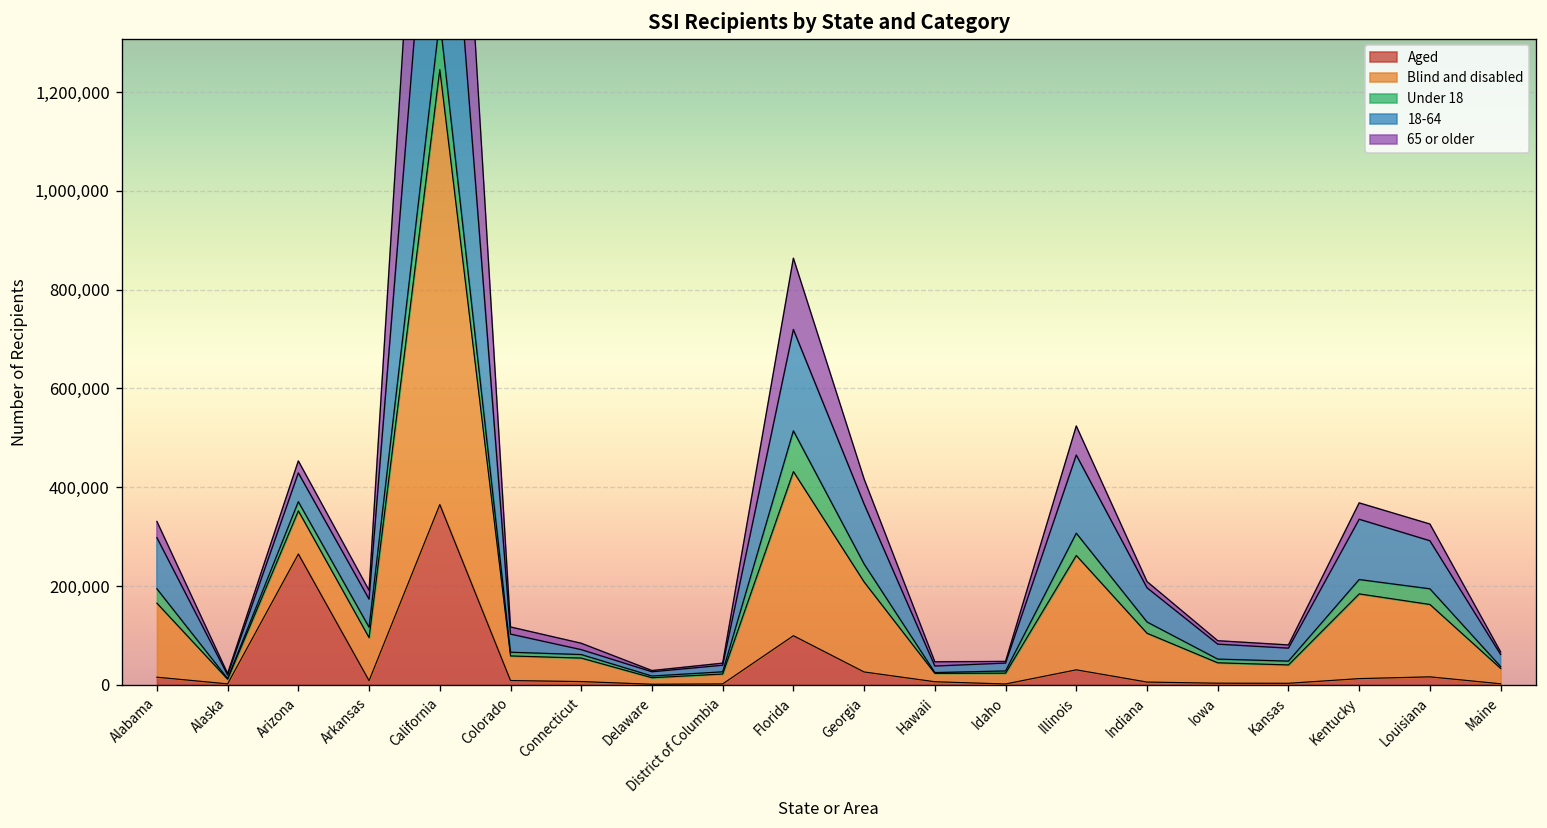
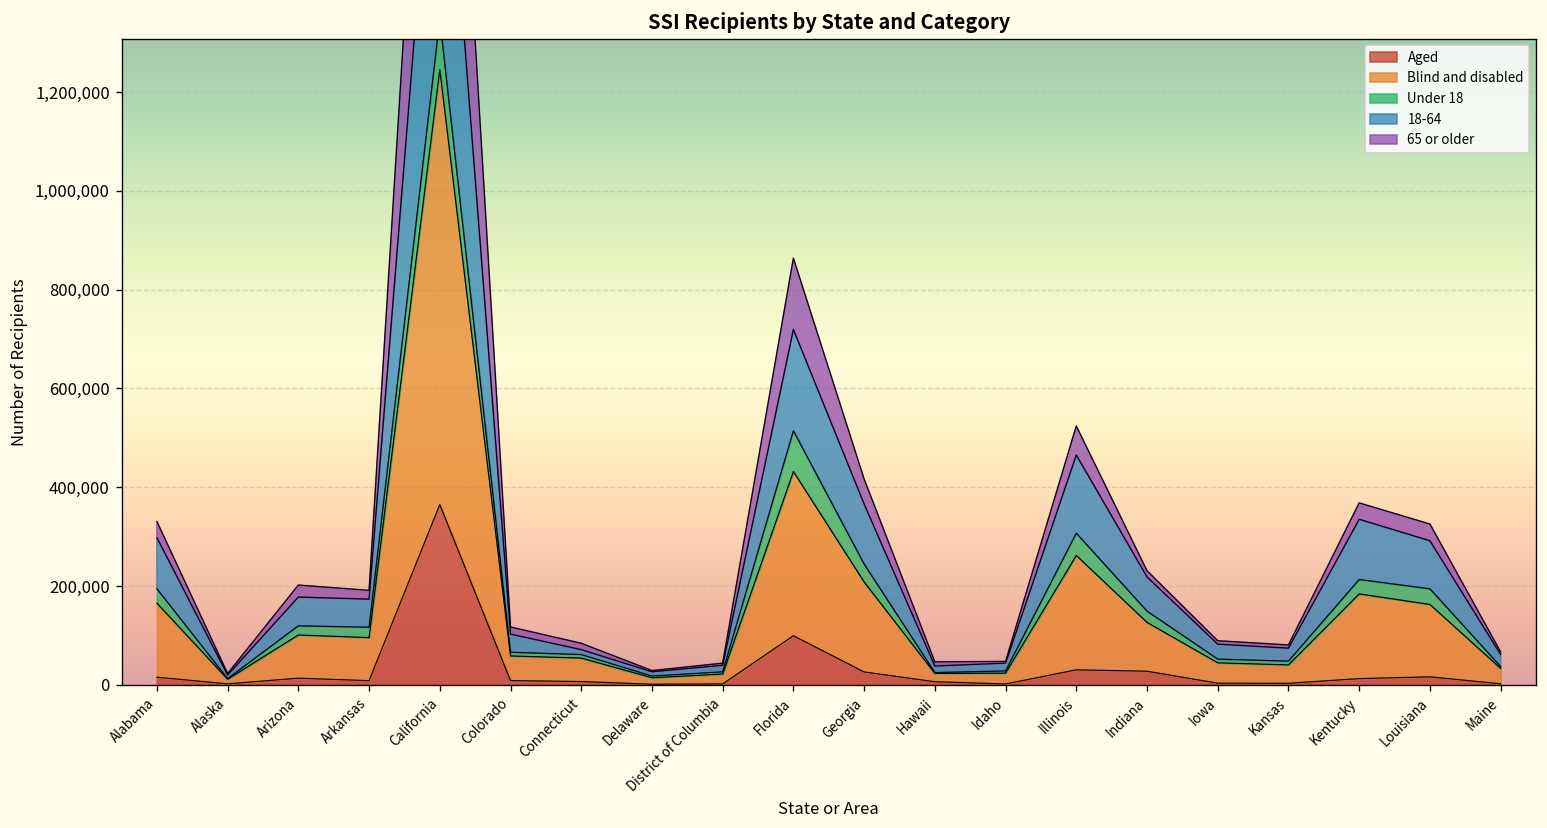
Aged, Arizona: 260,000 -> 10,000
Aged, Indiana: 10,000 -> 30,000
